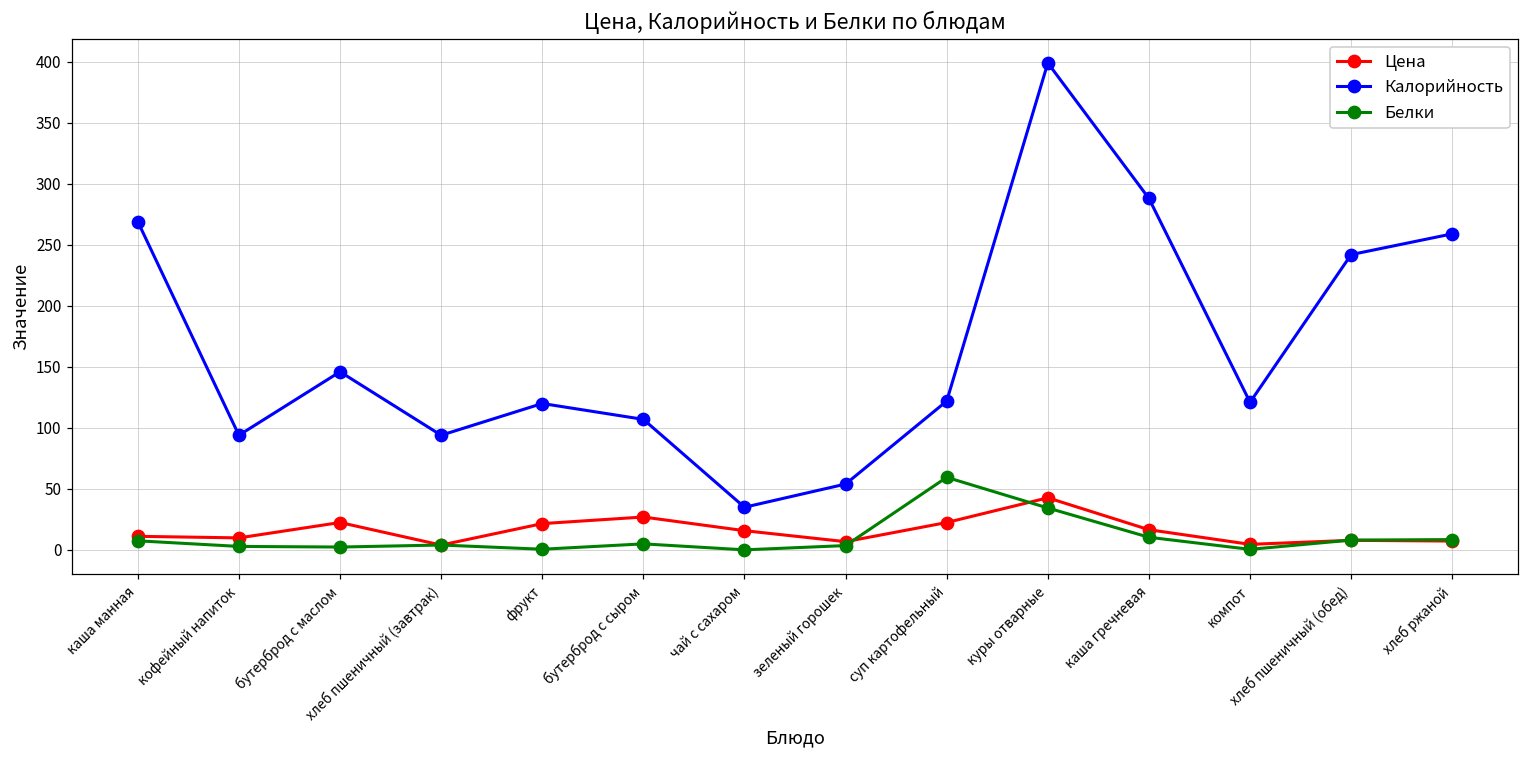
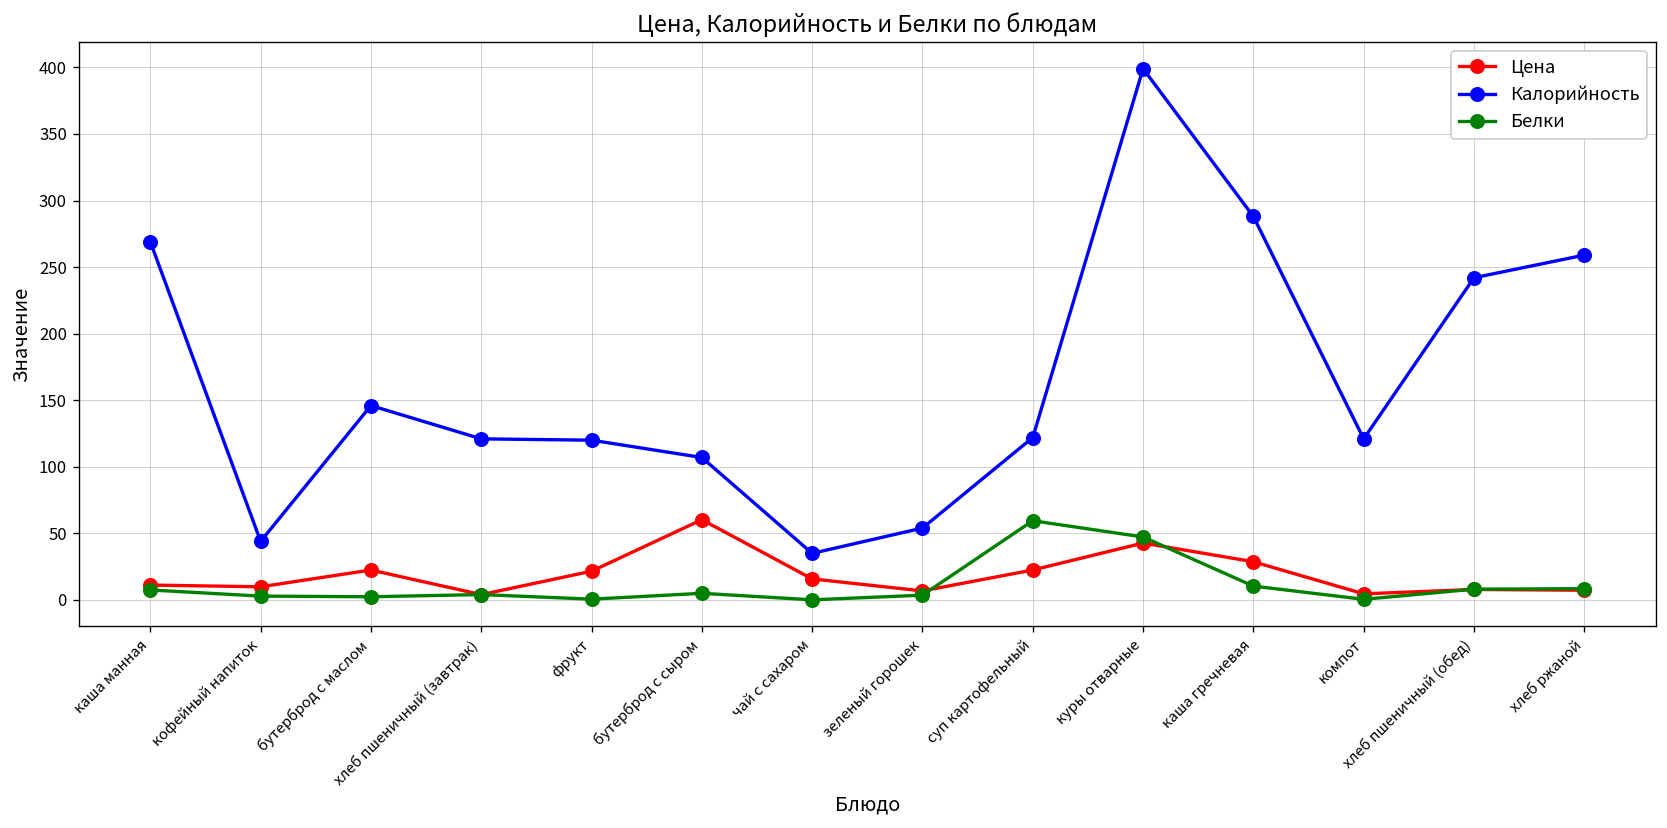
Калорийность, кофейный напиток: 94 -> 44
Калорийность, хлеб пшеничный (завтрак): 94 -> 121
Цена, бутерброд с сыром: 27 -> 60
Белки, куры отварные: 34 -> 47
Цена, каша гречневая: 17 -> 29
